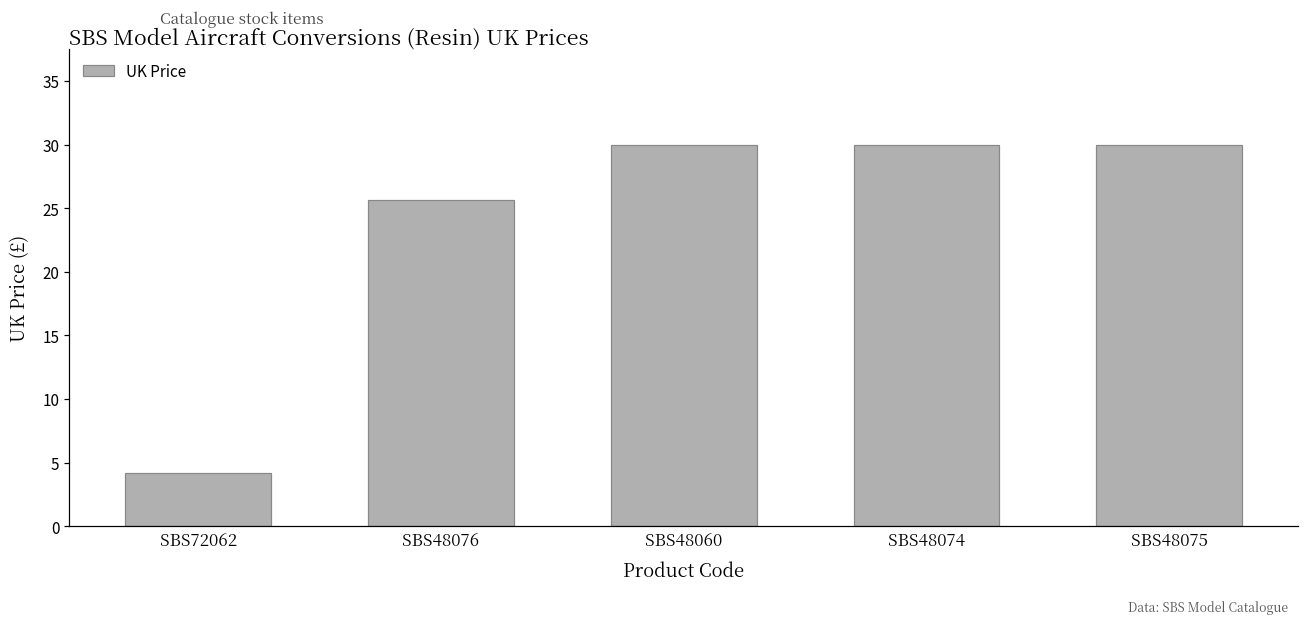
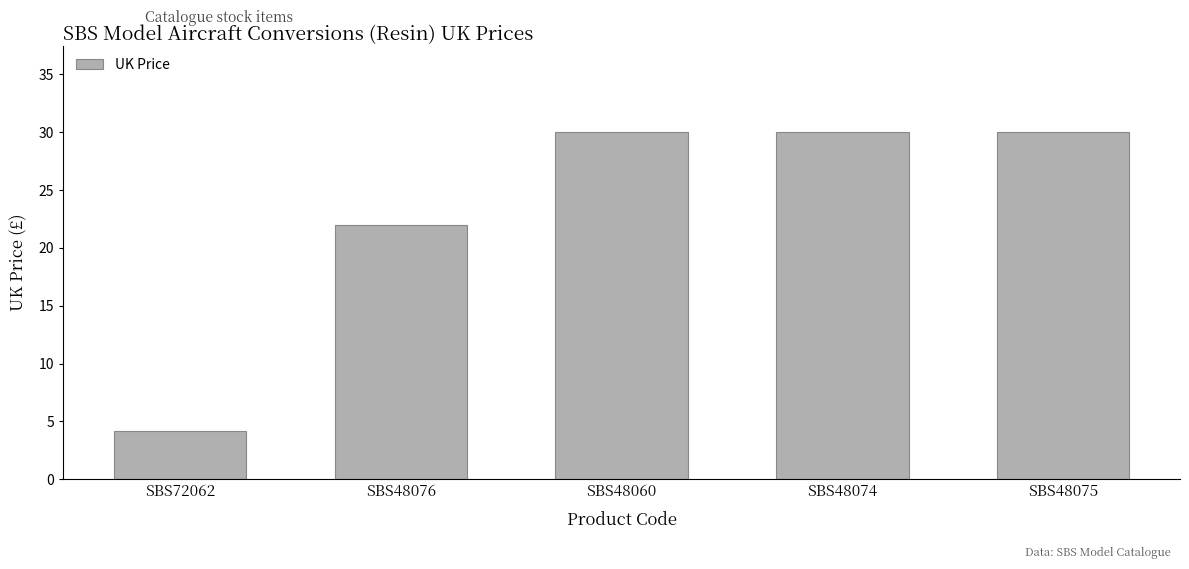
SBS48076: 25.6 -> 22.0
